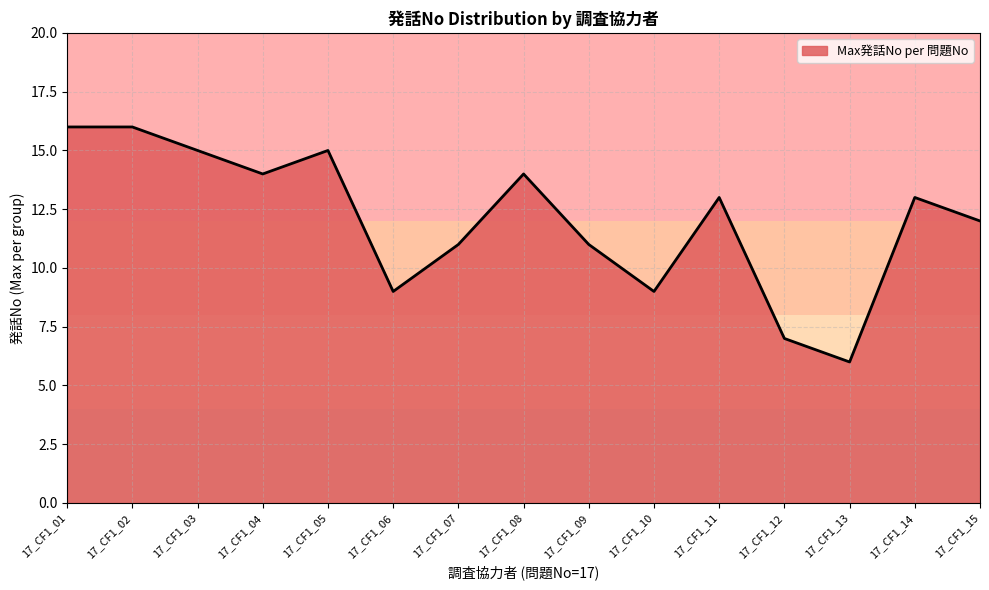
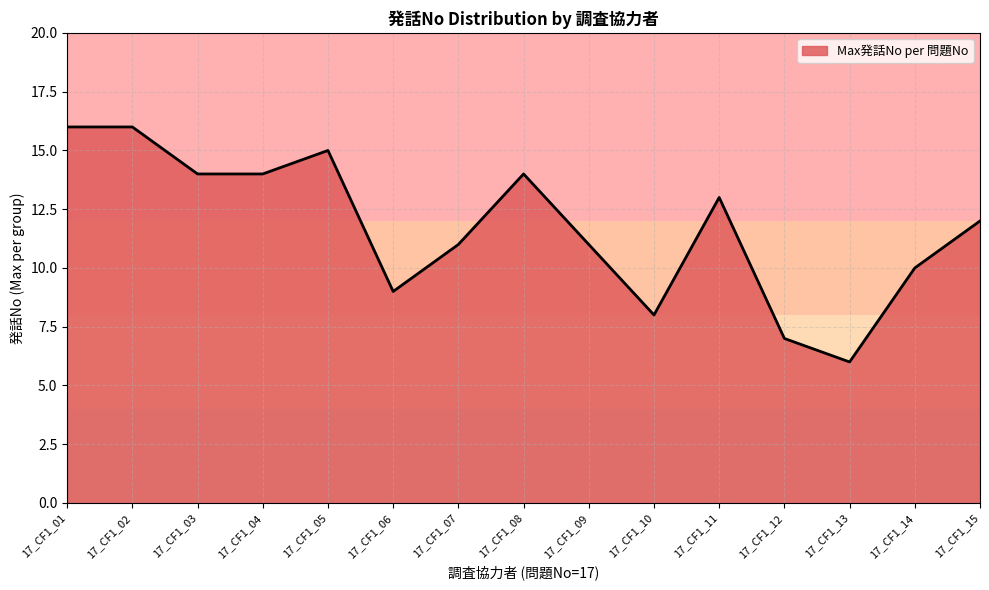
17_CF1_03: 15 -> 14
17_CF1_10: 9 -> 8
17_CF1_14: 13 -> 10
